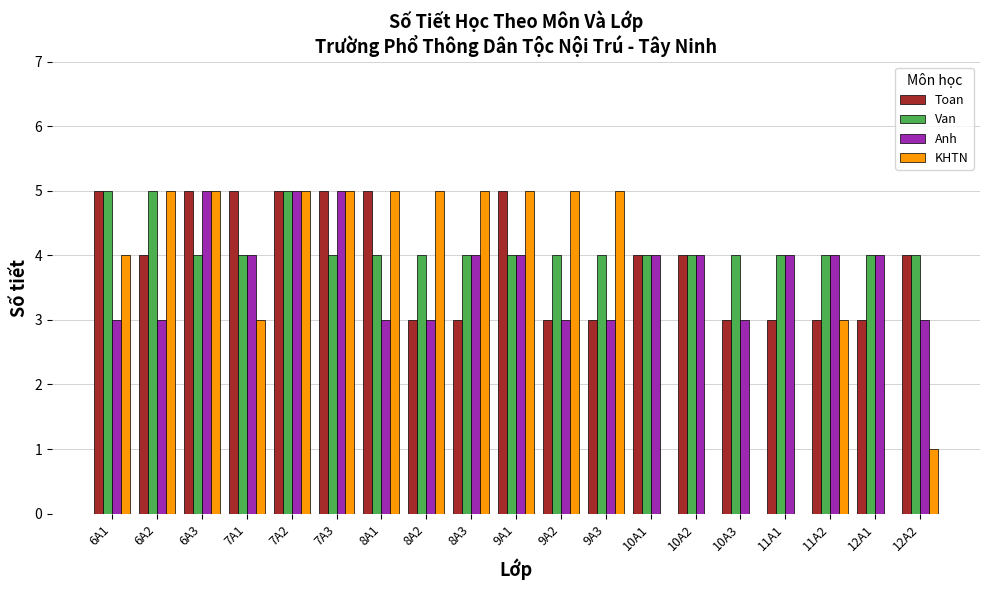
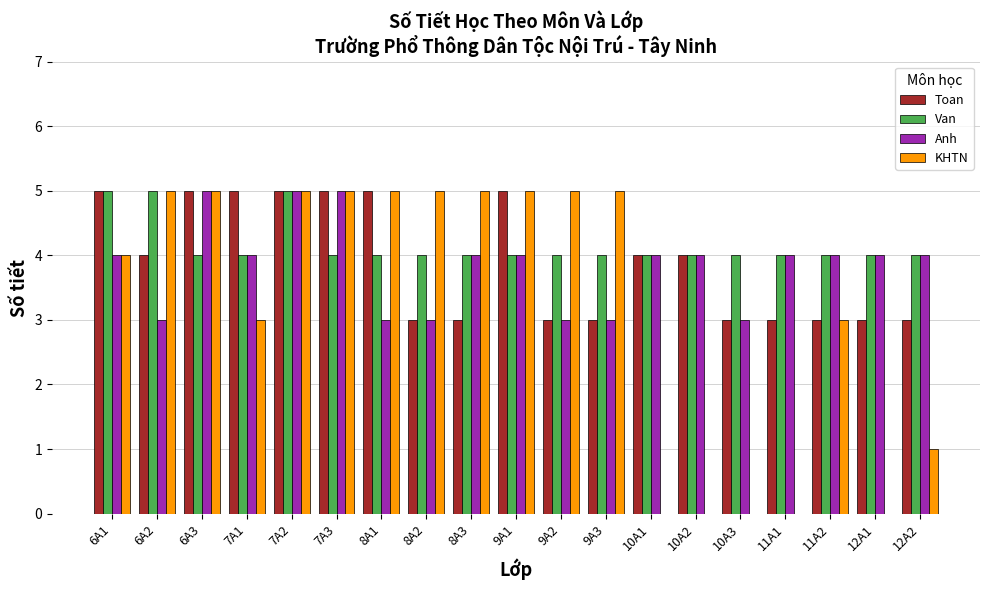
Anh, 6A1: 3 -> 4
Toan, 12A2: 4 -> 3
Anh, 12A2: 3 -> 4
